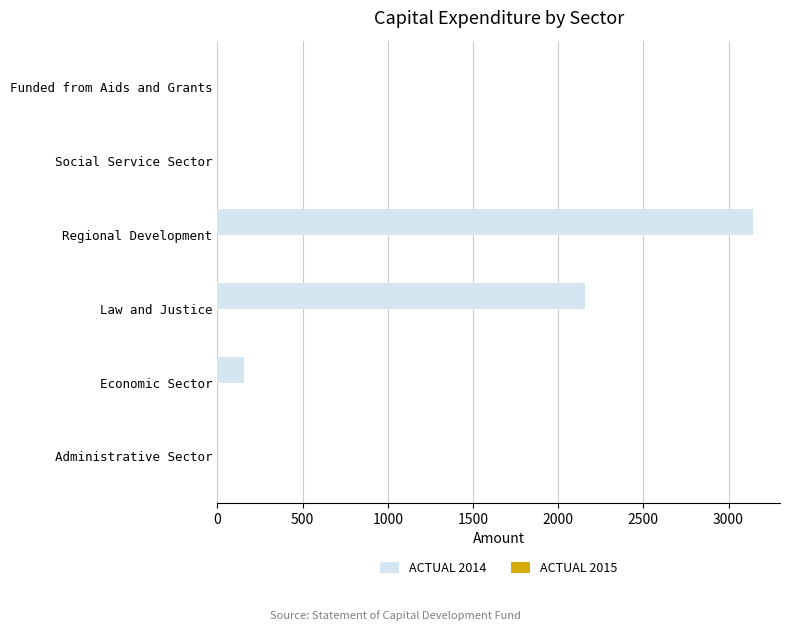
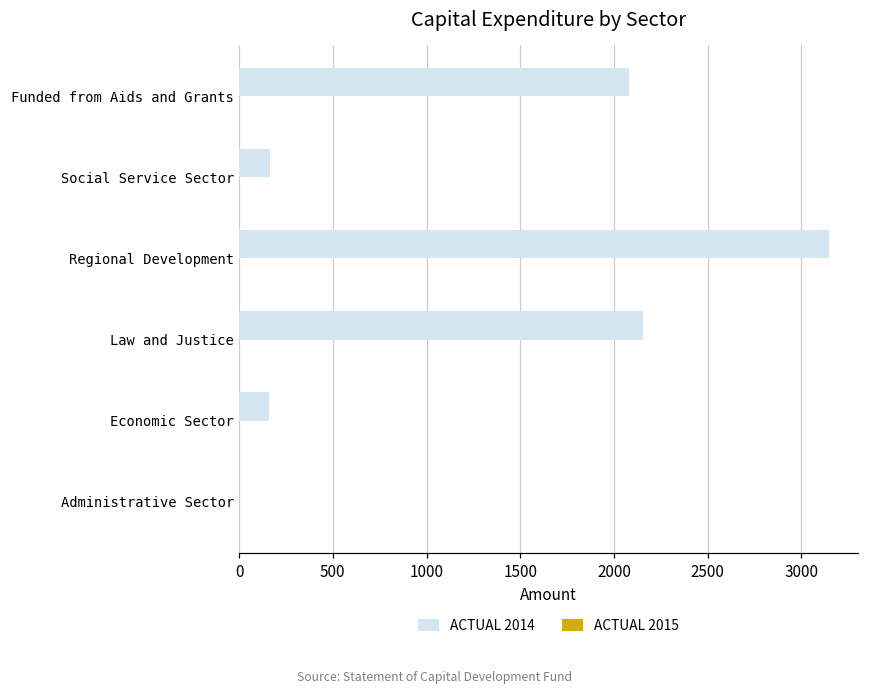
ACTUAL 2014, Funded from Aids and Grants: 0 -> 2080
ACTUAL 2014, Social Service Sector: 0 -> 160
